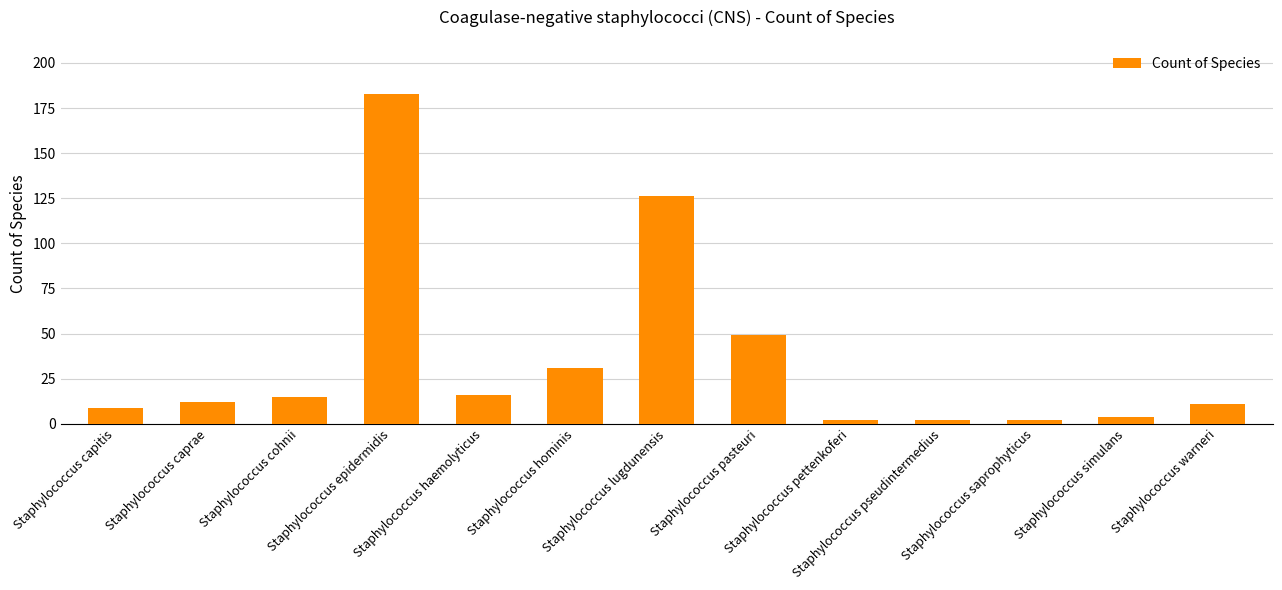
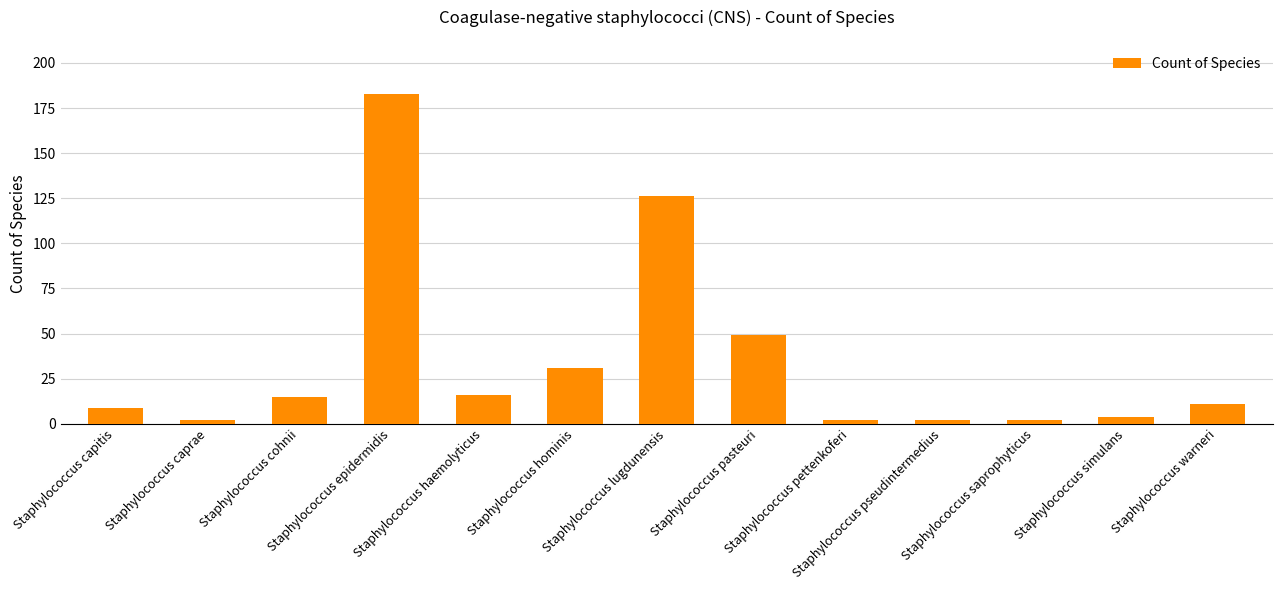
Staphylococcus caprae: 12 -> 2
